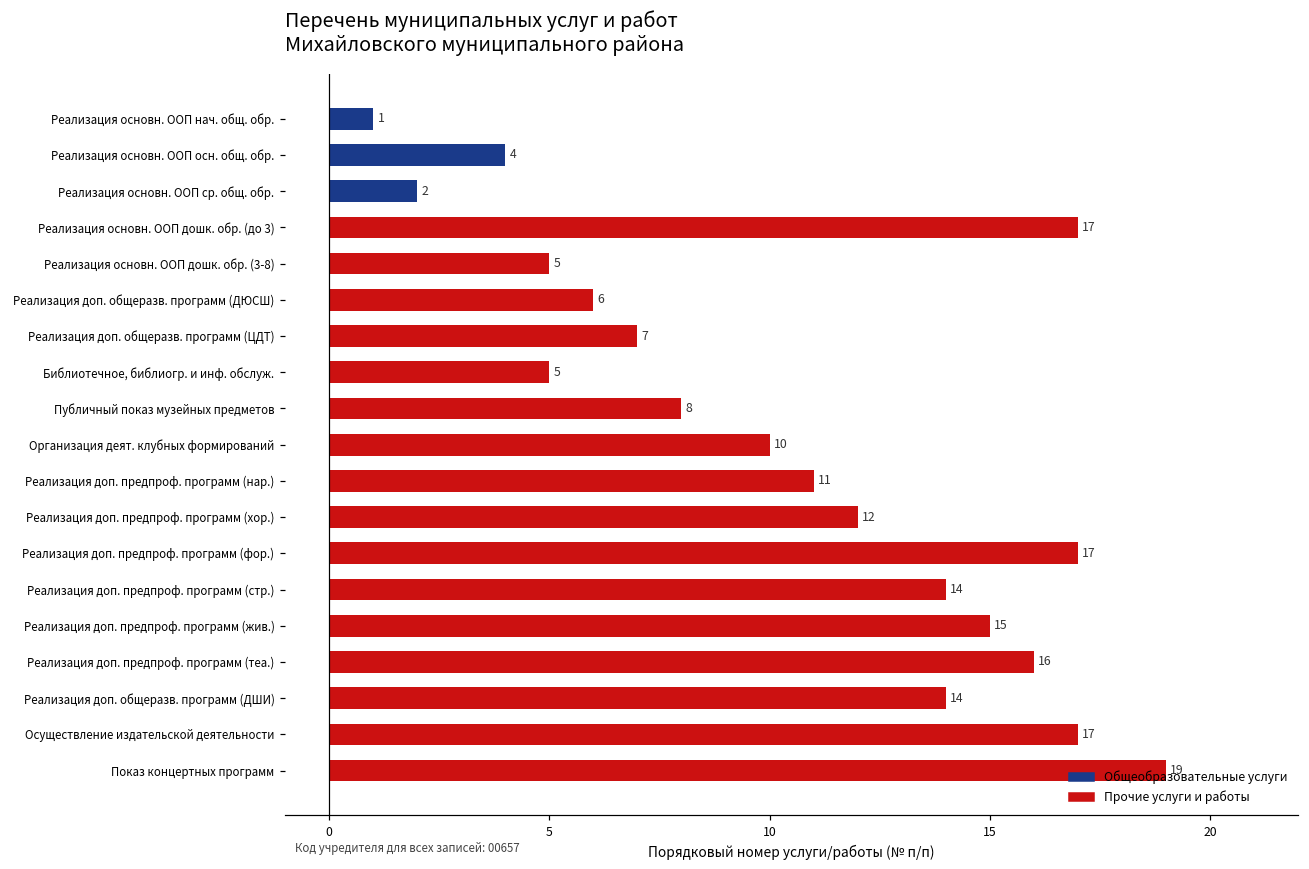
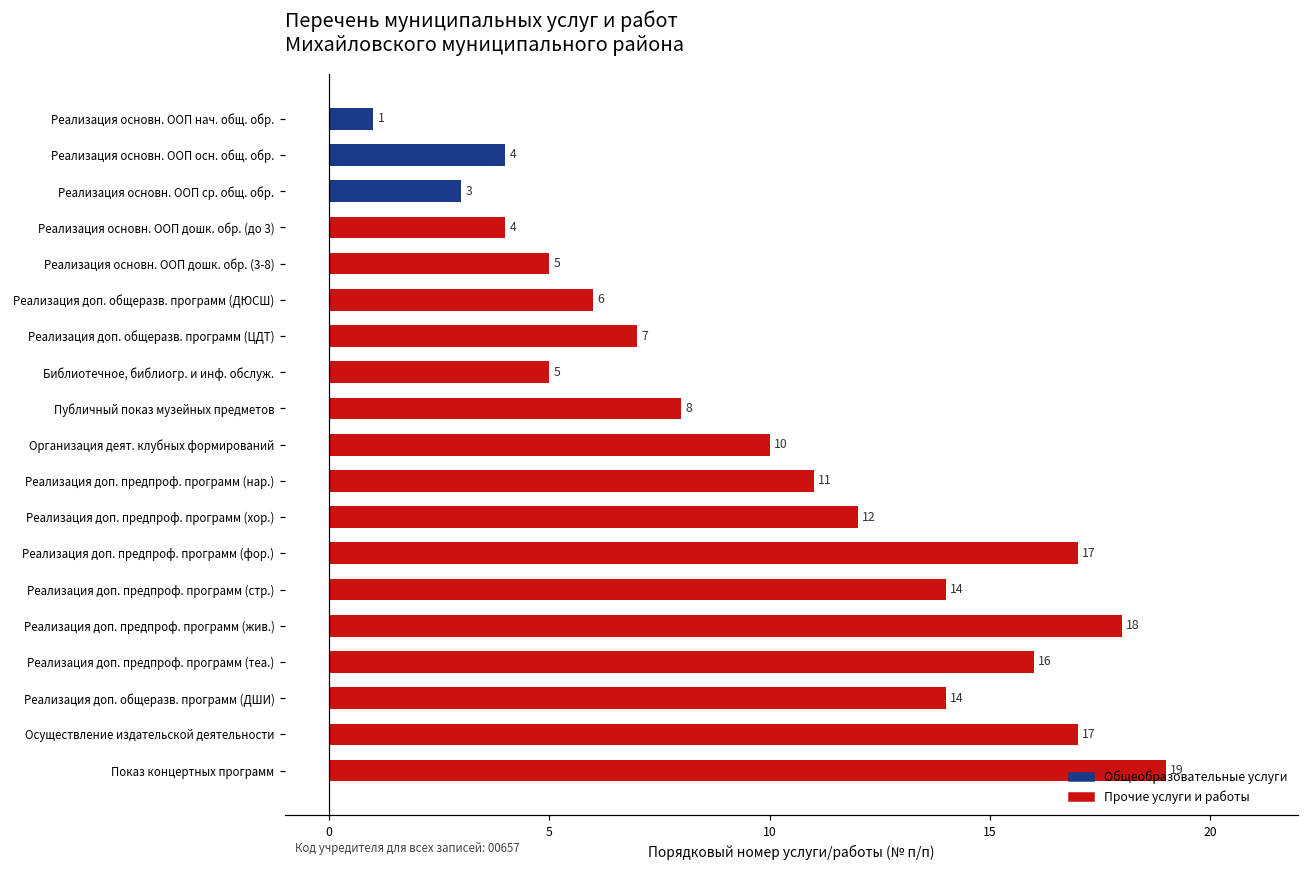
Реализация основн. ООП ср. общ. обр.: 2 -> 3
Реализация основн. ООП дошк. обр. (до 3): 17 -> 4
Реализация доп. предпроф. программ (жив.): 15 -> 18
